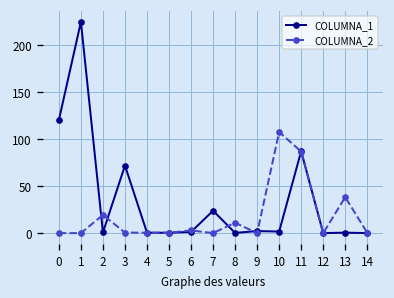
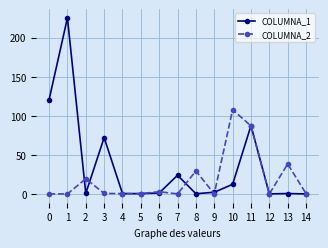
COLUMNA_2, 8: 10 -> 30
COLUMNA_1, 10: 0 -> 10
